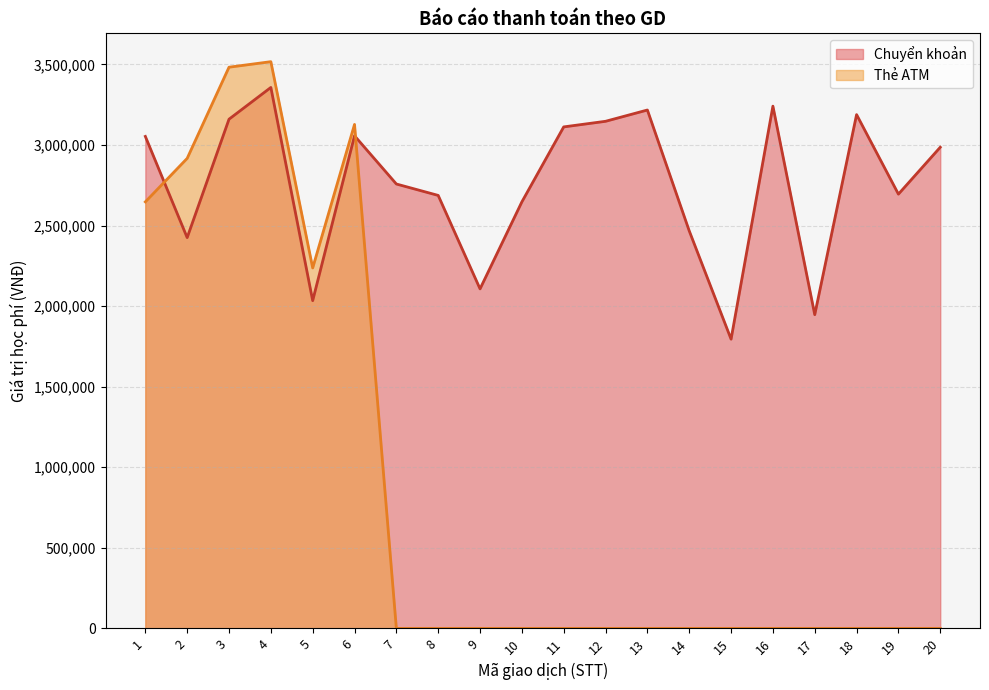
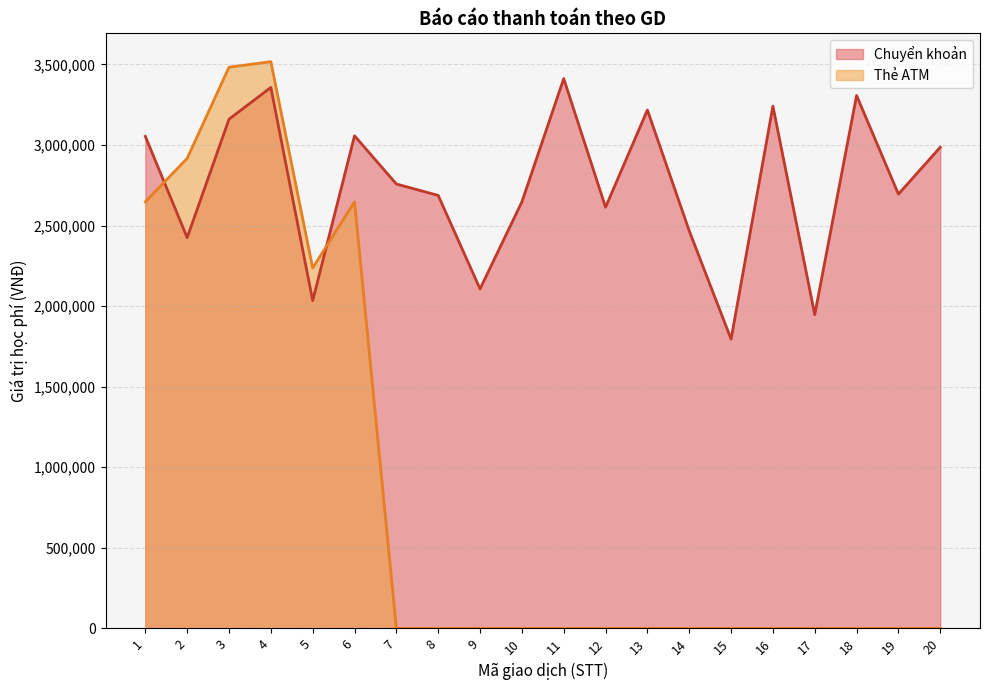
Thẻ ATM, 6: 3,130,000 -> 2,650,000
Chuyển khoản, 11: 3,110,000 -> 3,410,000
Chuyển khoản, 12: 3,150,000 -> 2,610,000
Chuyển khoản, 18: 3,190,000 -> 3,310,000
